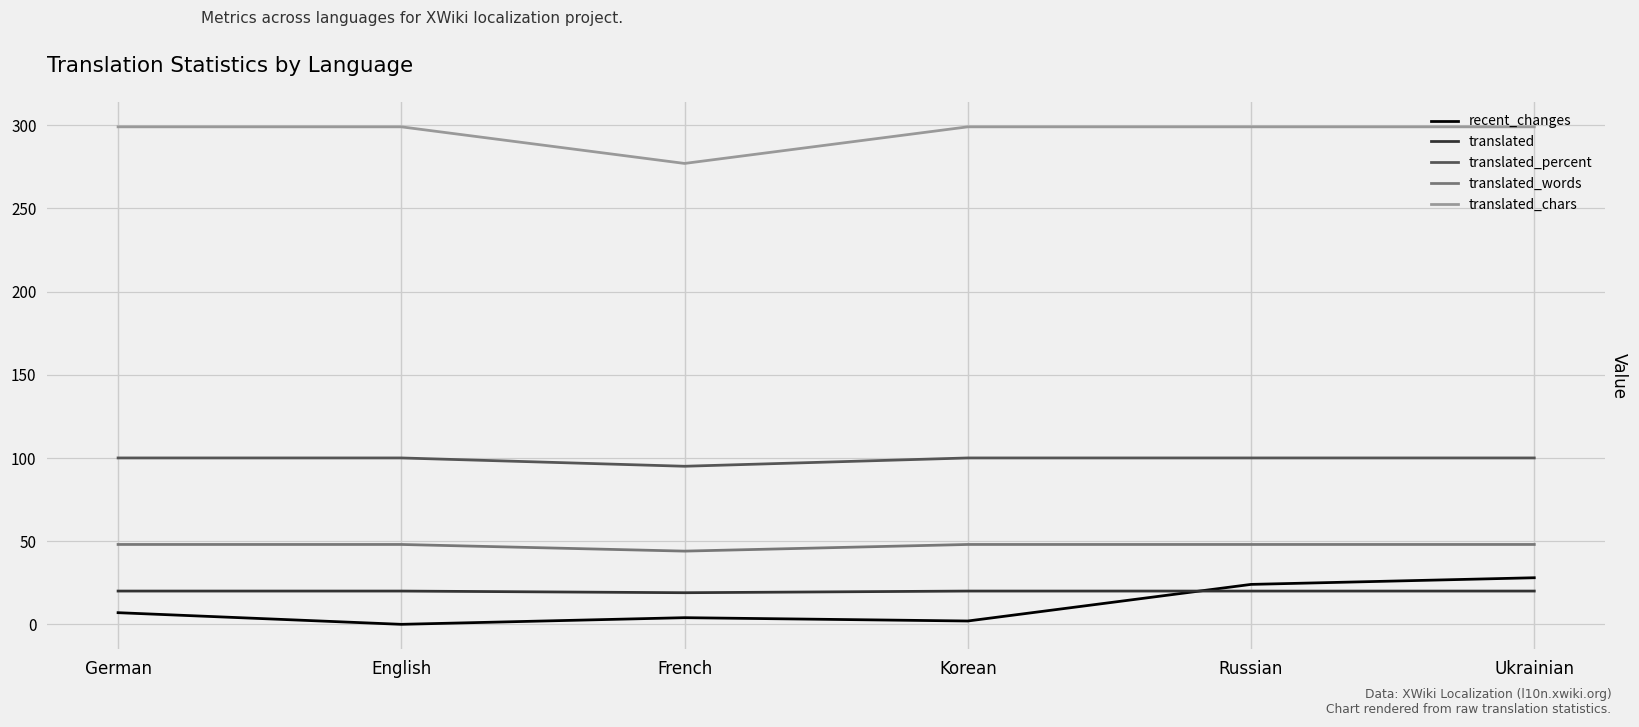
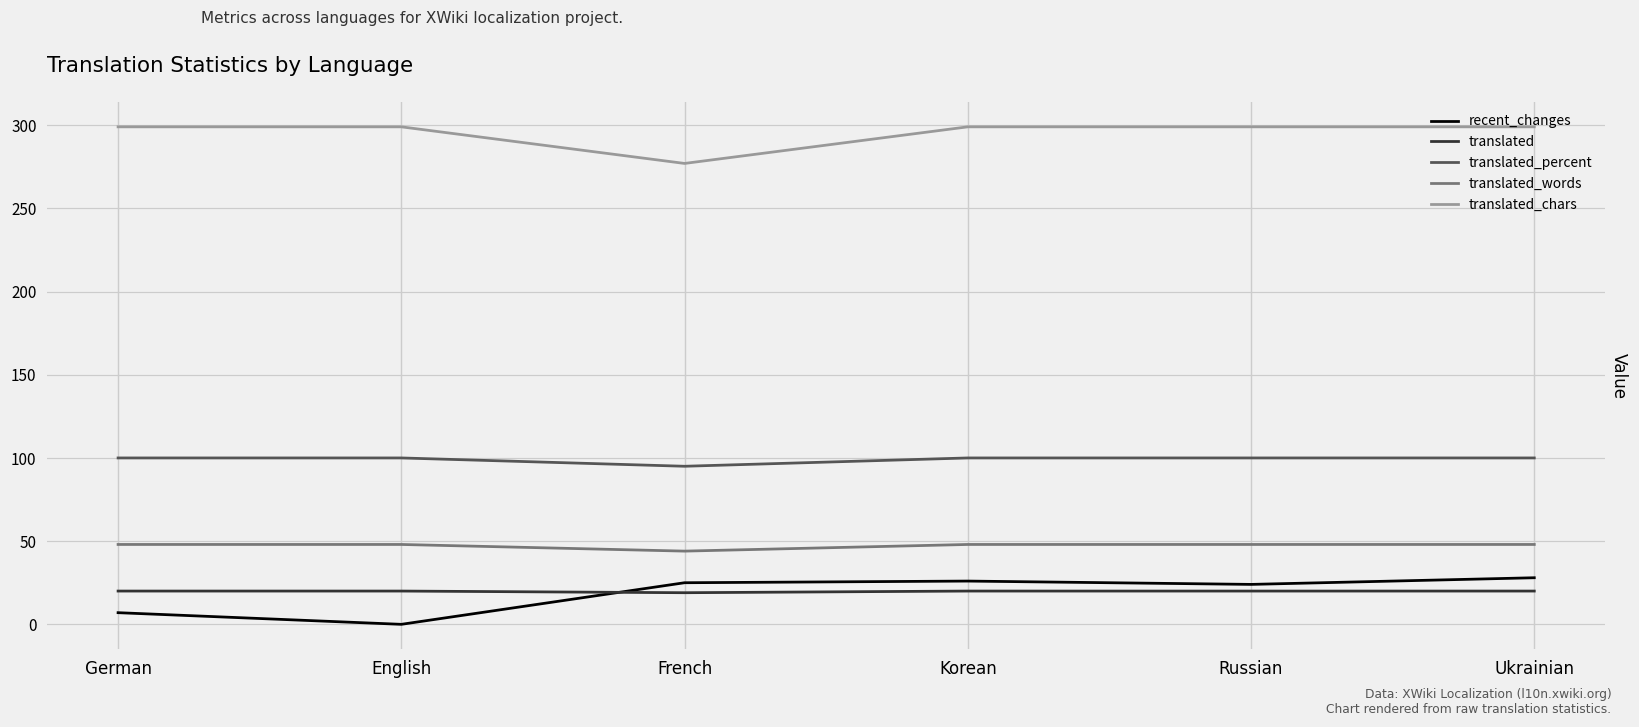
recent_changes, French: 4 -> 25
recent_changes, Korean: 2 -> 26
